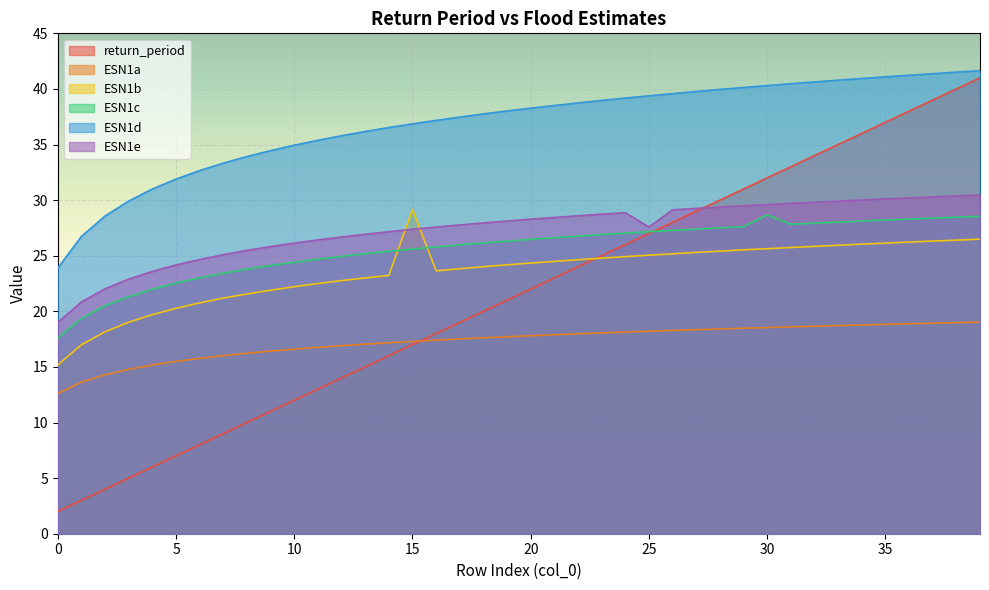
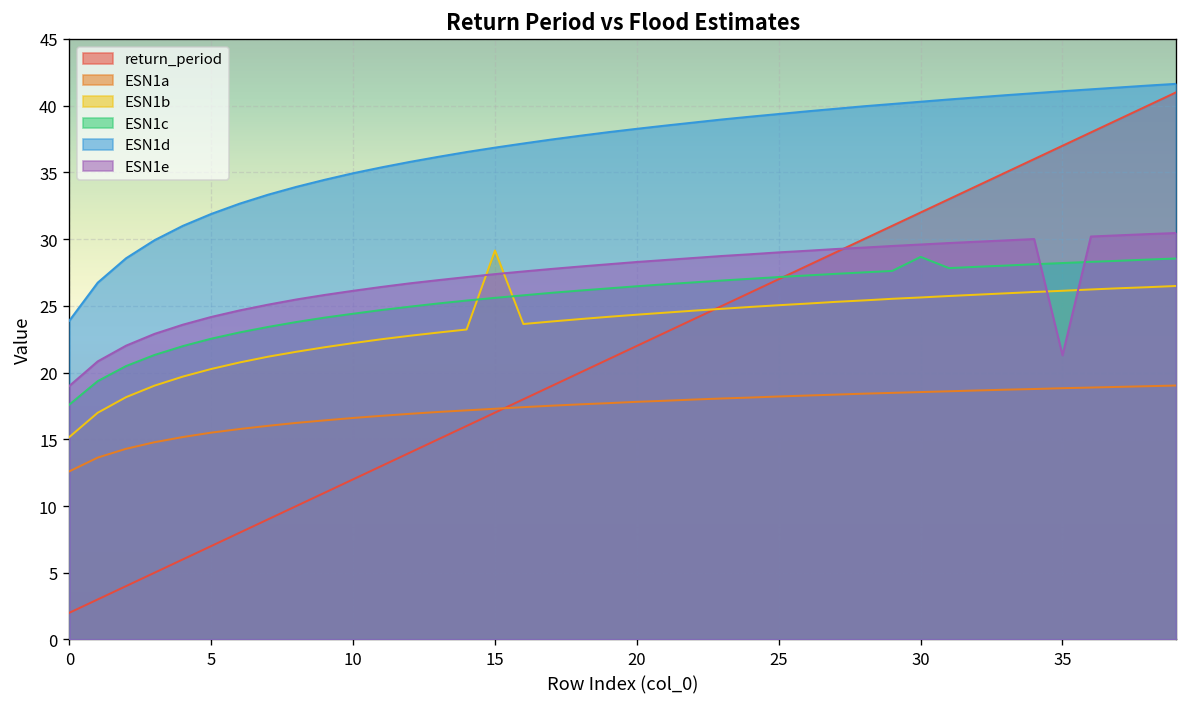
ESN1e, 25: 27.6 -> 29.0
ESN1e, 35: 30.1 -> 21.3
